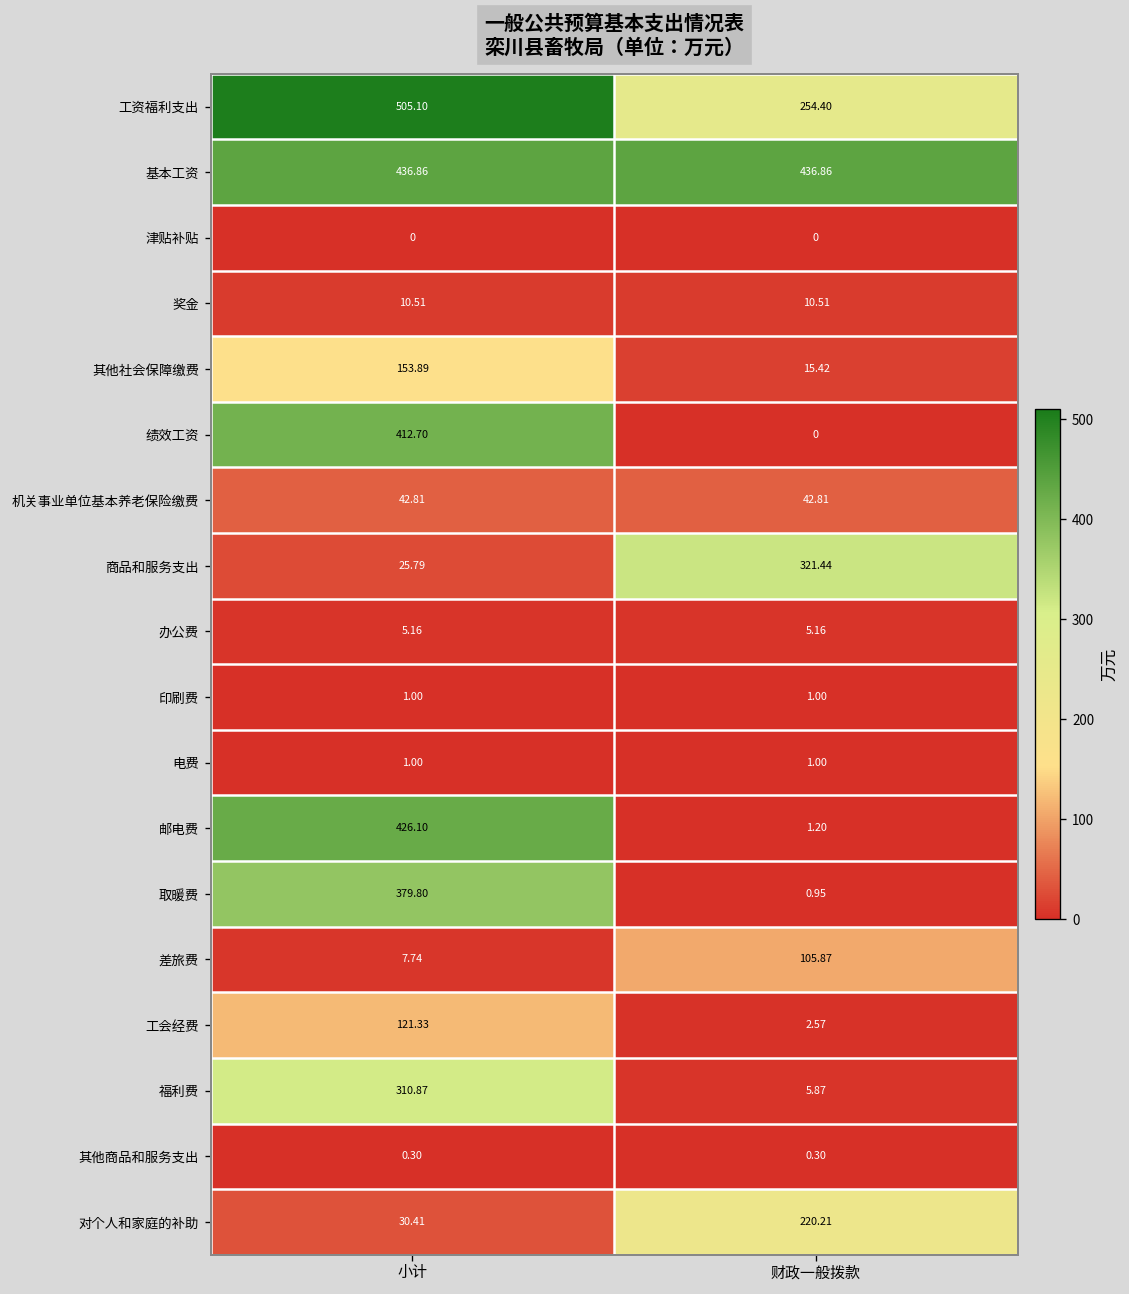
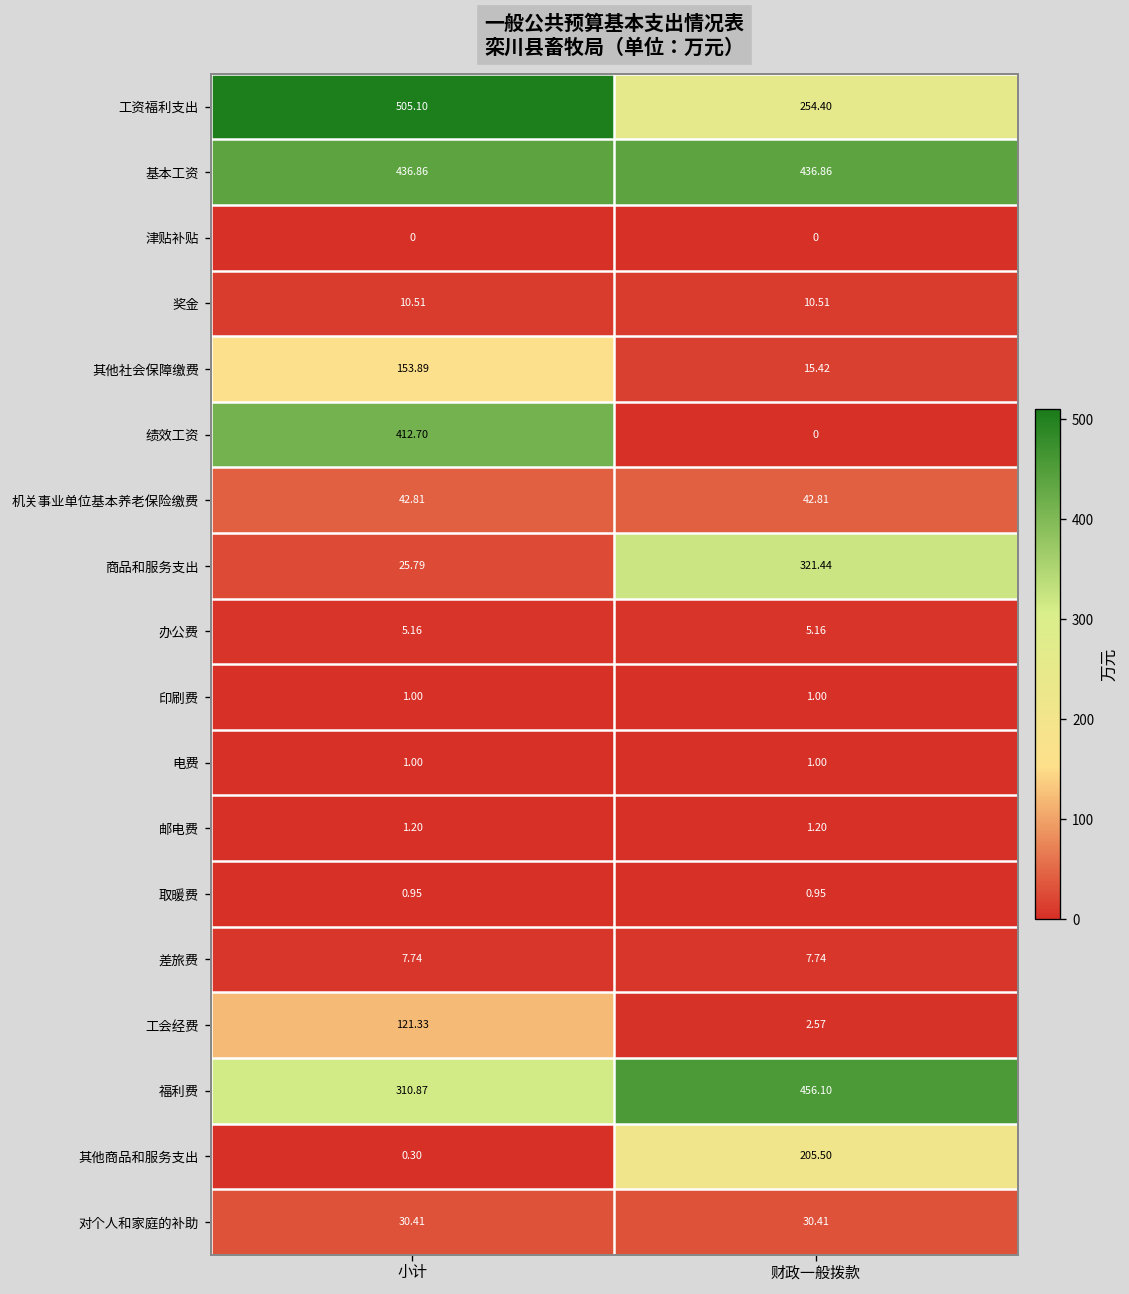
邮电费, 小计: 426.10 -> 1.20
取暖费, 小计: 379.80 -> 0.95
差旅费, 财政一般拨款: 105.87 -> 7.74
福利费, 财政一般拨款: 5.87 -> 456.10
其他商品和服务支出, 财政一般拨款: 0.30 -> 205.50
对个人和家庭的补助, 财政一般拨款: 220.21 -> 30.41
